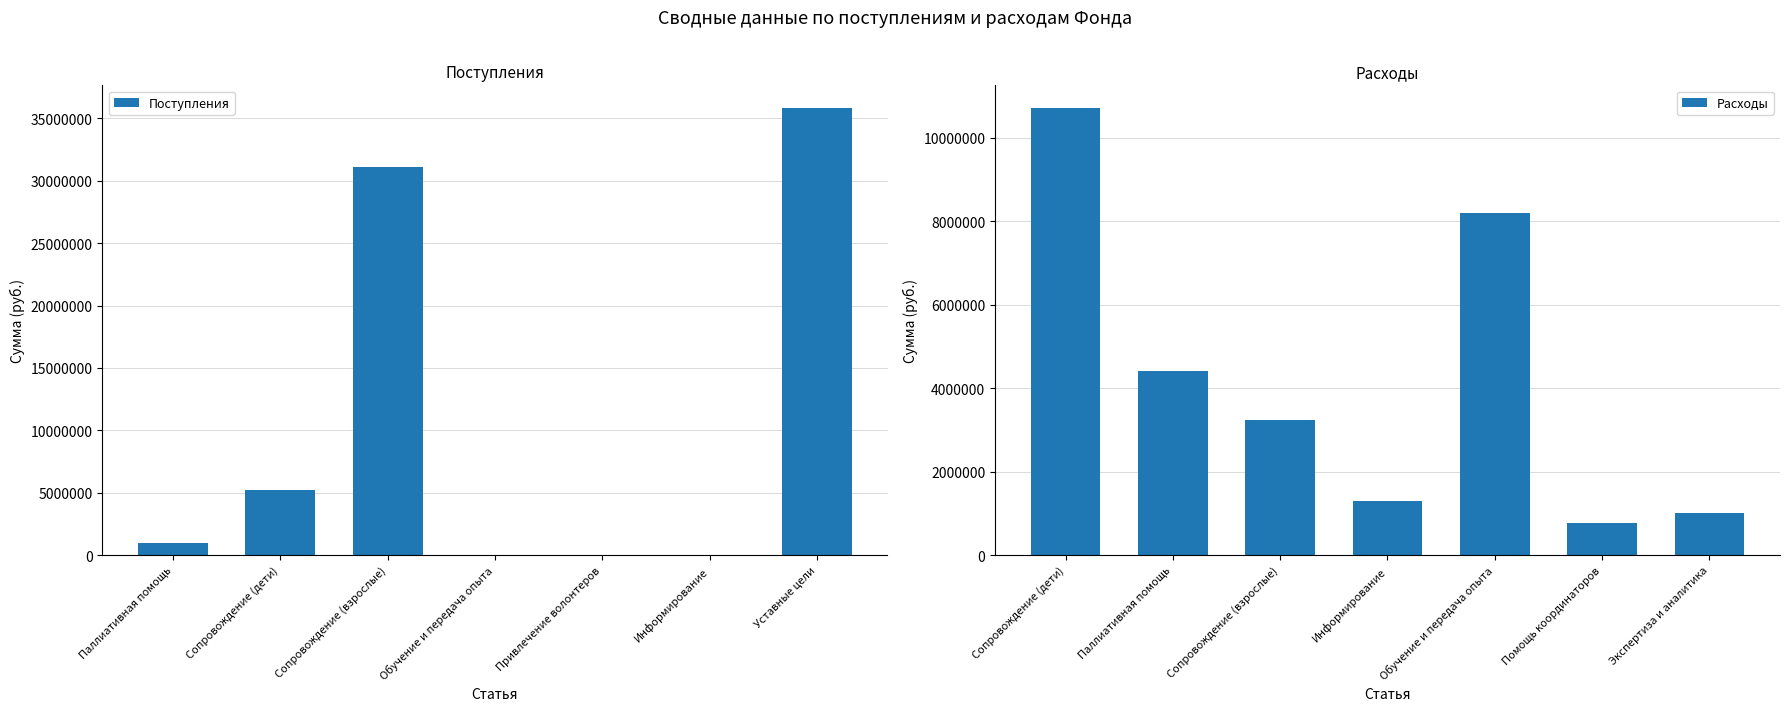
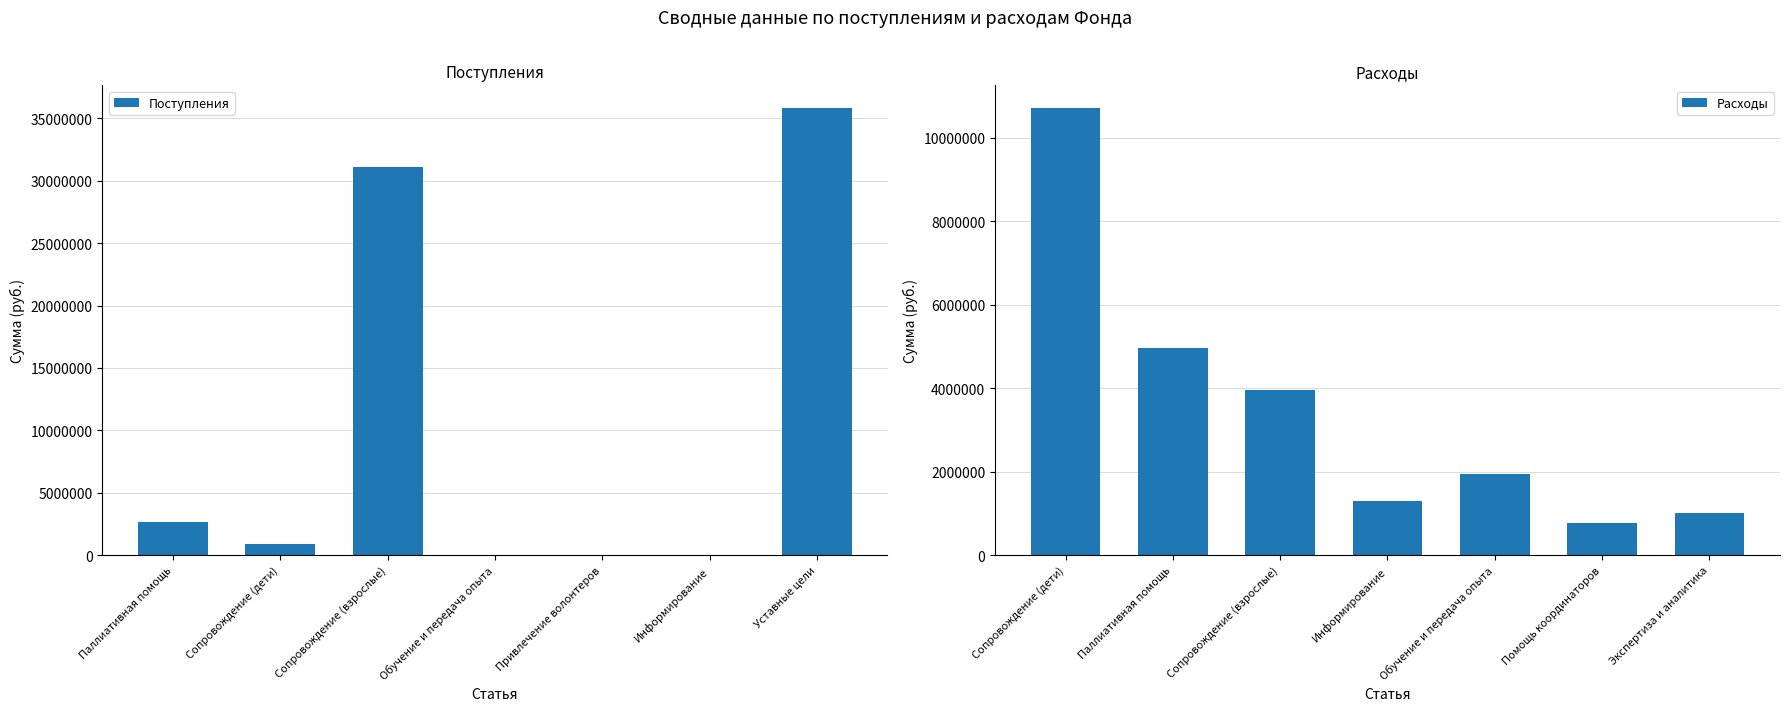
Поступления, Паллиативная помощь: 900000 -> 2700000
Поступления, Сопровождение (дети): 5200000 -> 900000
Расходы, Паллиативная помощь: 4400000 -> 5000000
Расходы, Сопровождение (взрослые): 3200000 -> 4000000
Расходы, Обучение и передача опыта: 8200000 -> 1900000
